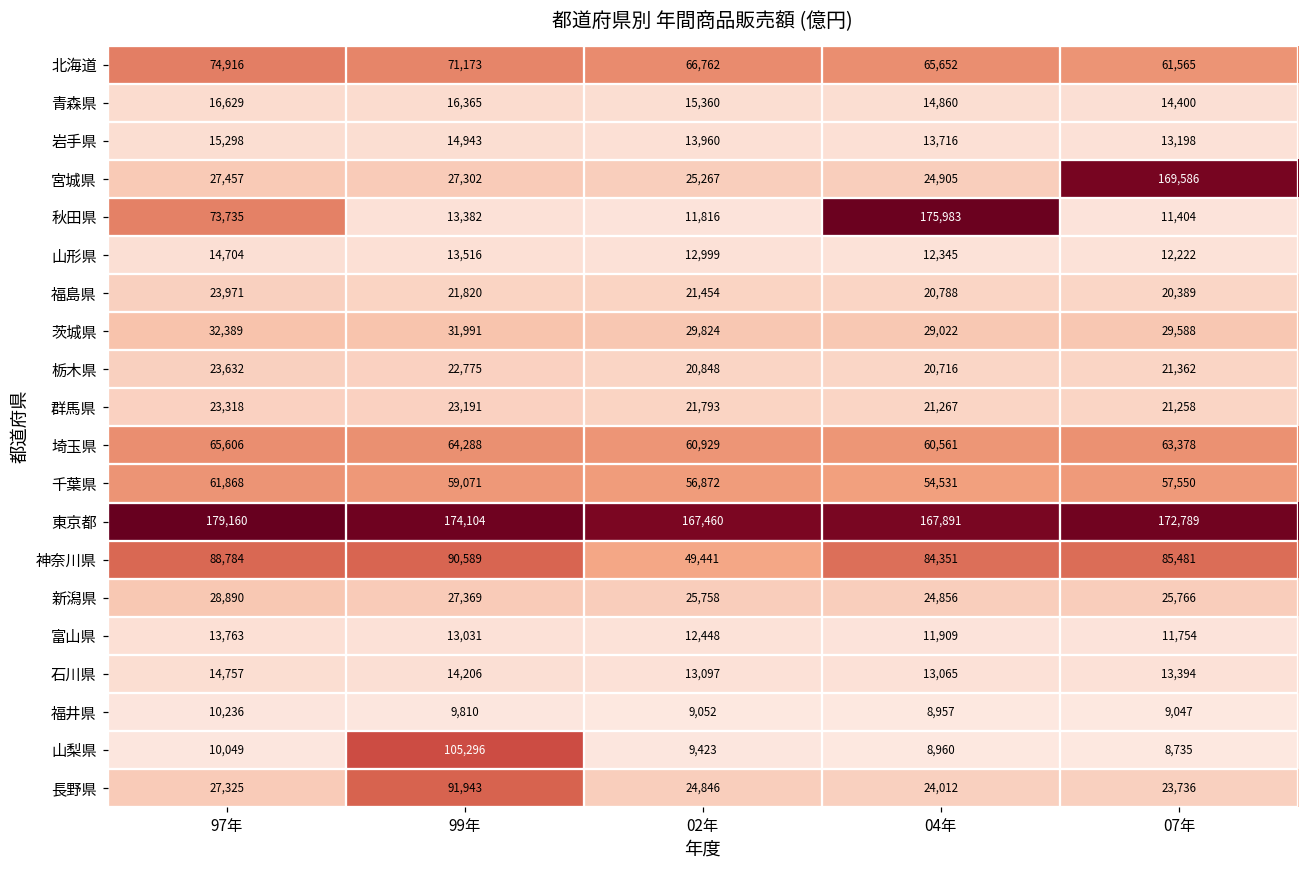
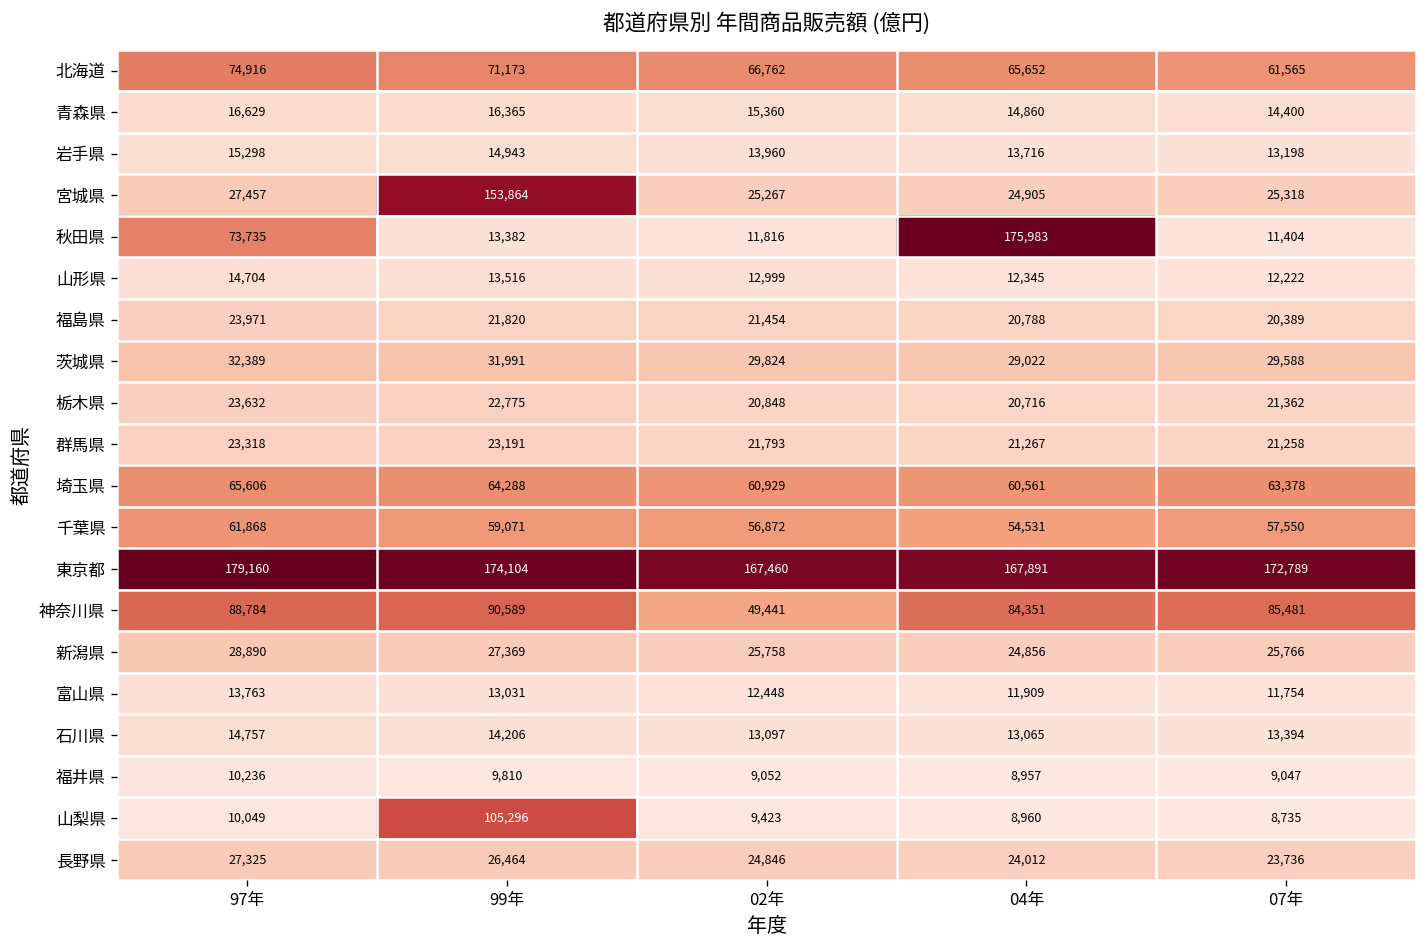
宮城県, 99年: 27,302 -> 153,864
宮城県, 07年: 169,586 -> 25,318
長野県, 99年: 91,943 -> 26,464
